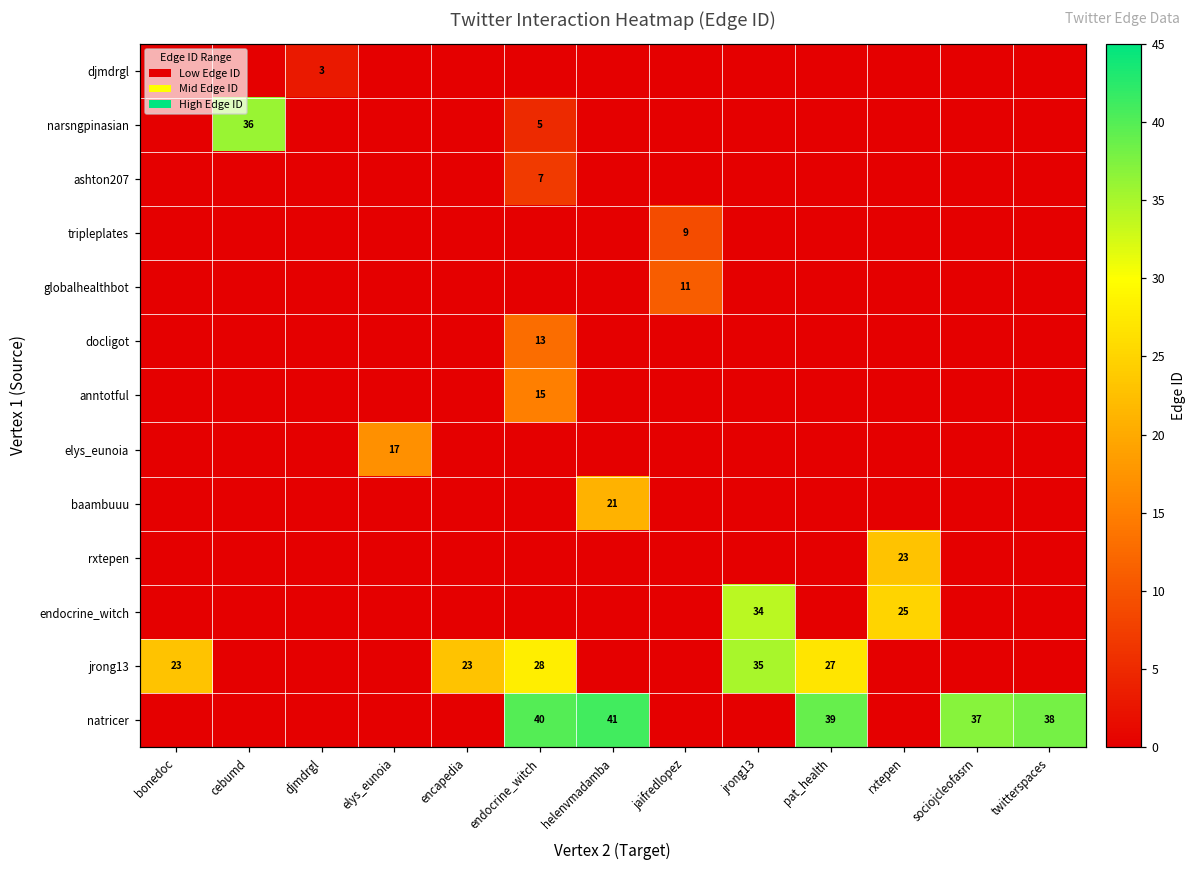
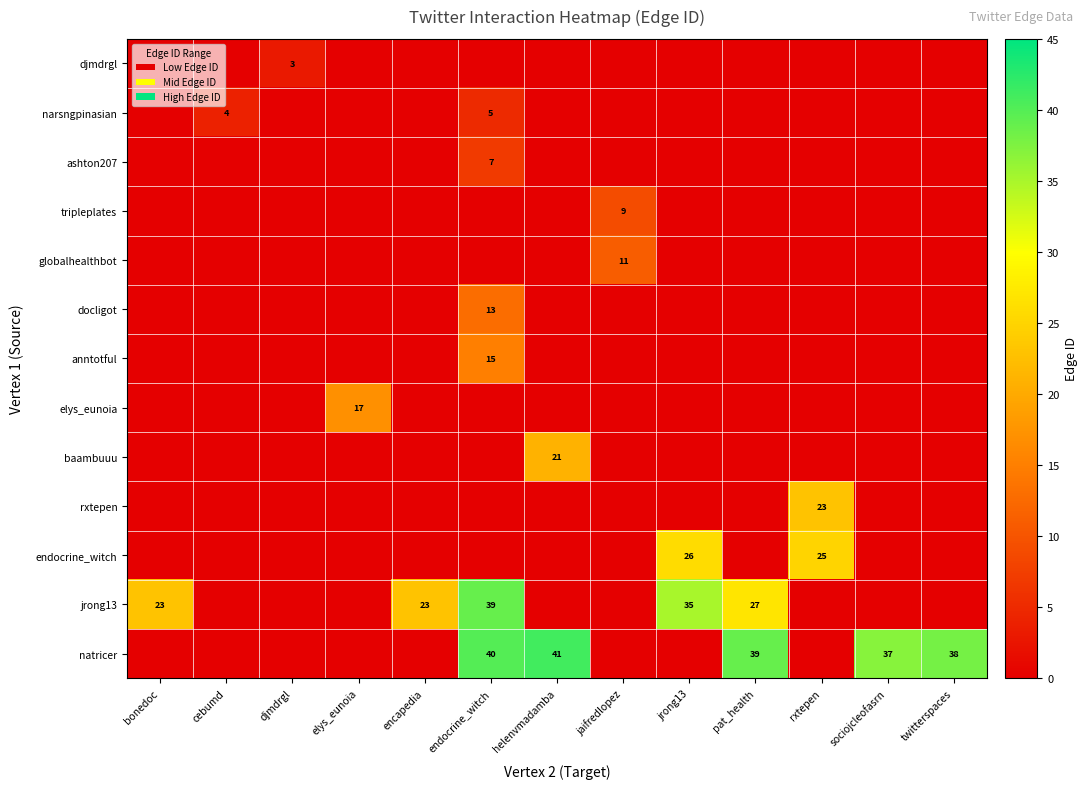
narsngpinasian, cebumd: 36 -> 4
endocrine_witch, jrong13: 34 -> 26
jrong13, endocrine_witch: 28 -> 39
